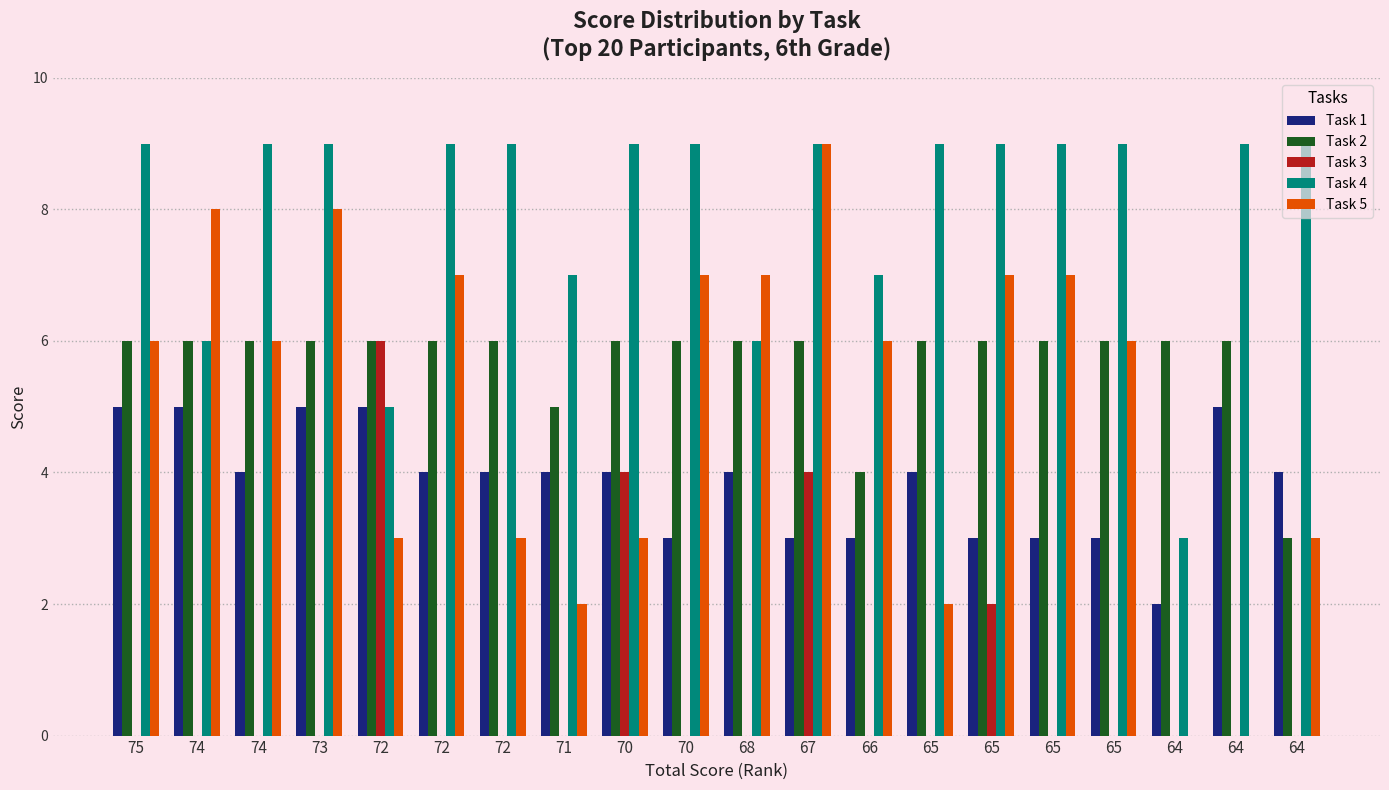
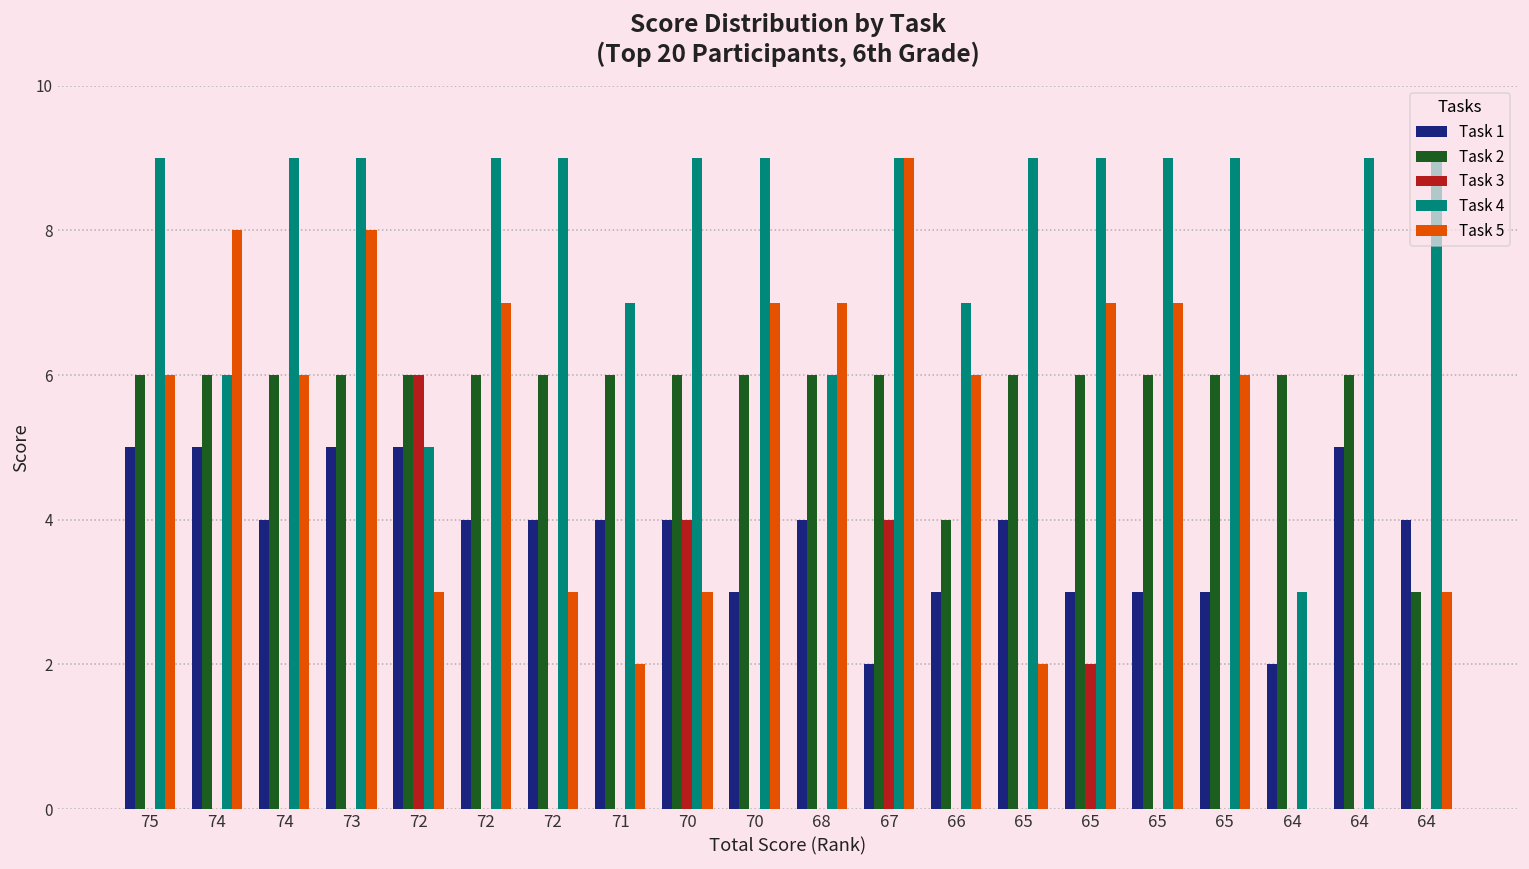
Task 2, 71: 5 -> 6
Task 1, 67: 3 -> 2
